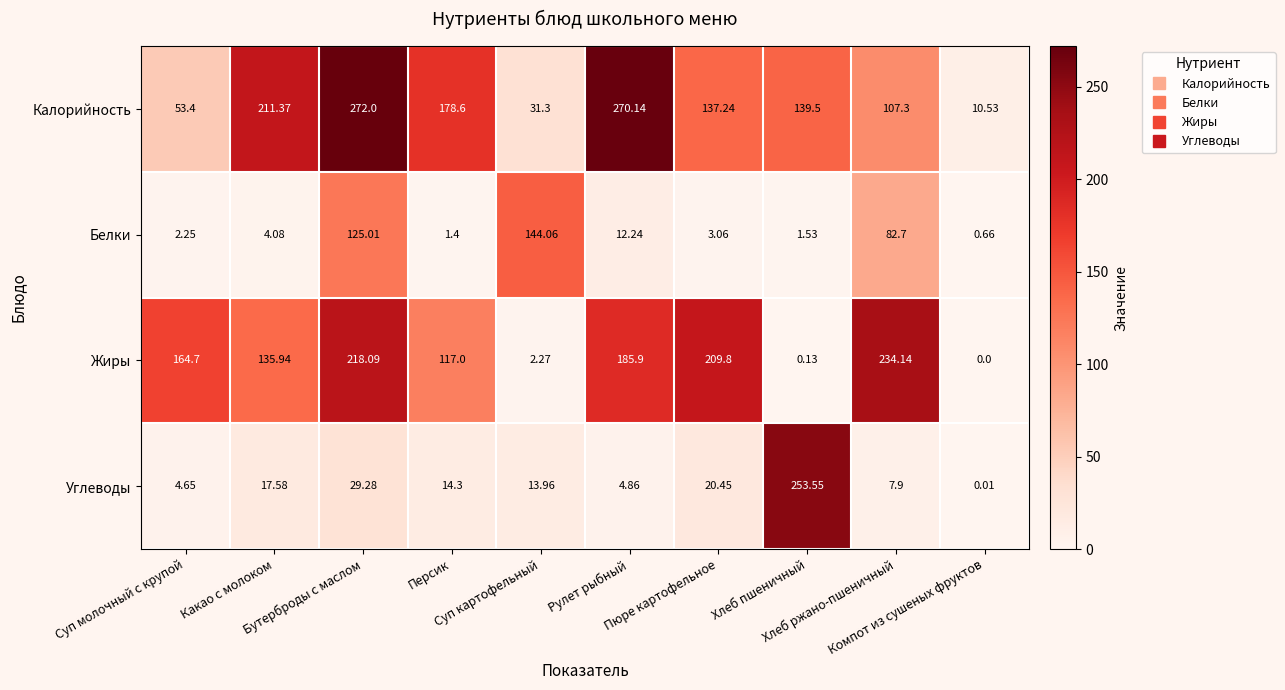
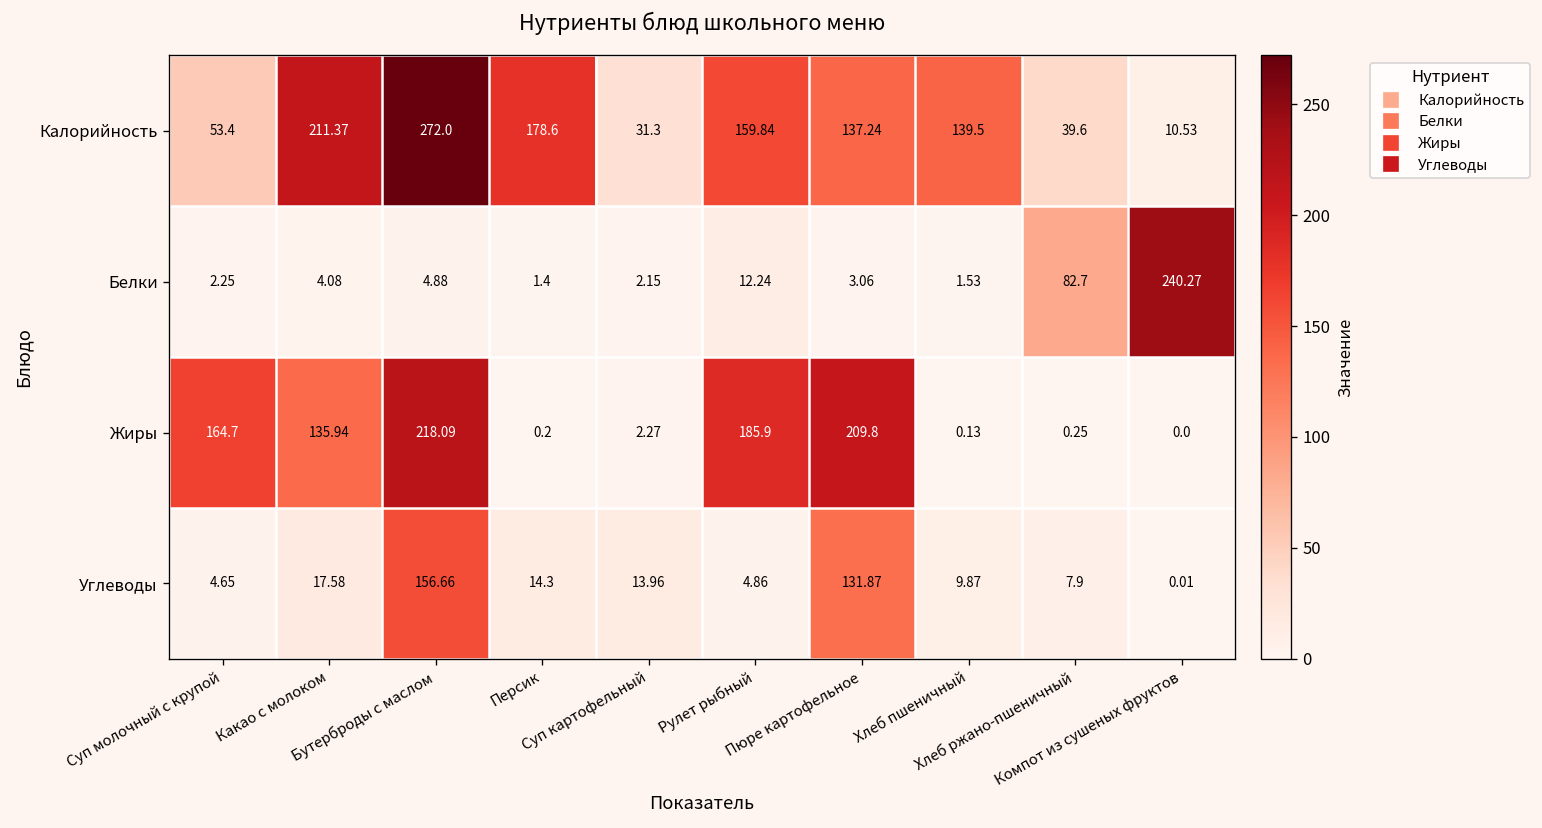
Калорийность, Рулет рыбный: 270.14 -> 159.84
Калорийность, Хлеб ржано-пшеничный: 107.3 -> 39.6
Белки, Бутерброды с маслом: 125.01 -> 4.88
Белки, Суп картофельный: 144.06 -> 2.15
Белки, Компот из сушеных фруктов: 0.66 -> 240.27
Жиры, Персик: 117.0 -> 0.2
Жиры, Хлеб ржано-пшеничный: 234.14 -> 0.25
Углеводы, Бутерброды с маслом: 29.28 -> 156.66
Углеводы, Пюре картофельное: 20.45 -> 131.87
Углеводы, Хлеб пшеничный: 253.55 -> 9.87
